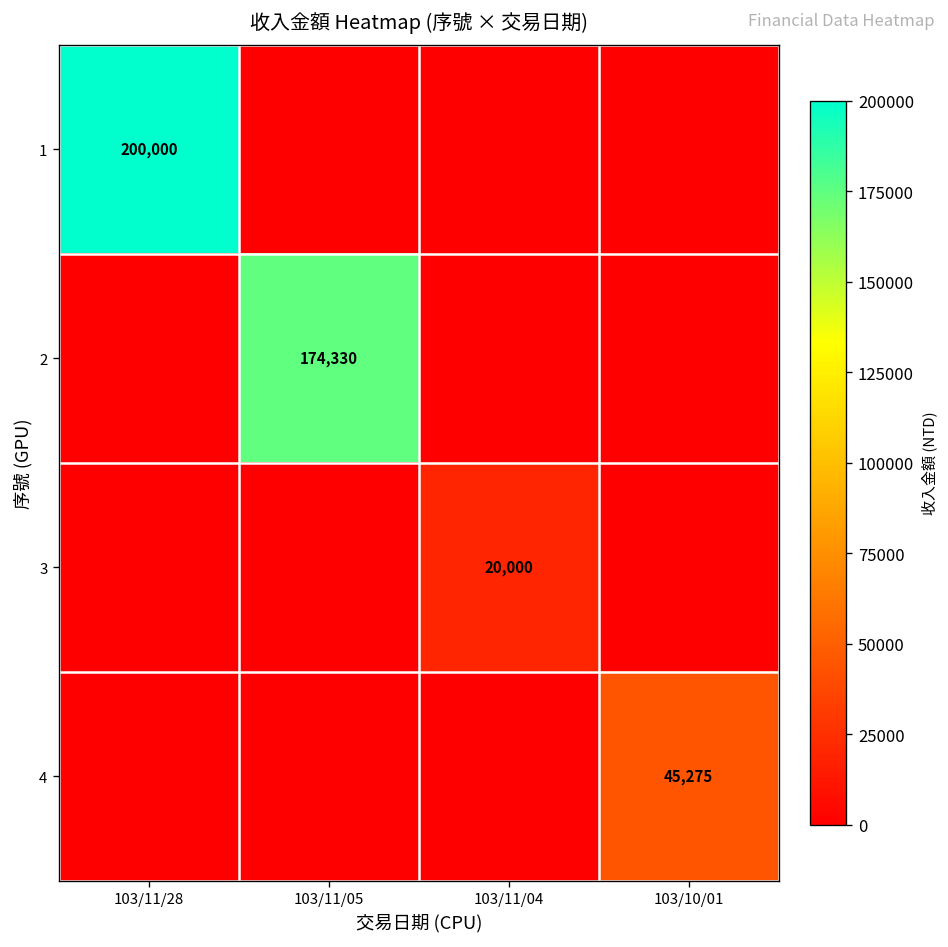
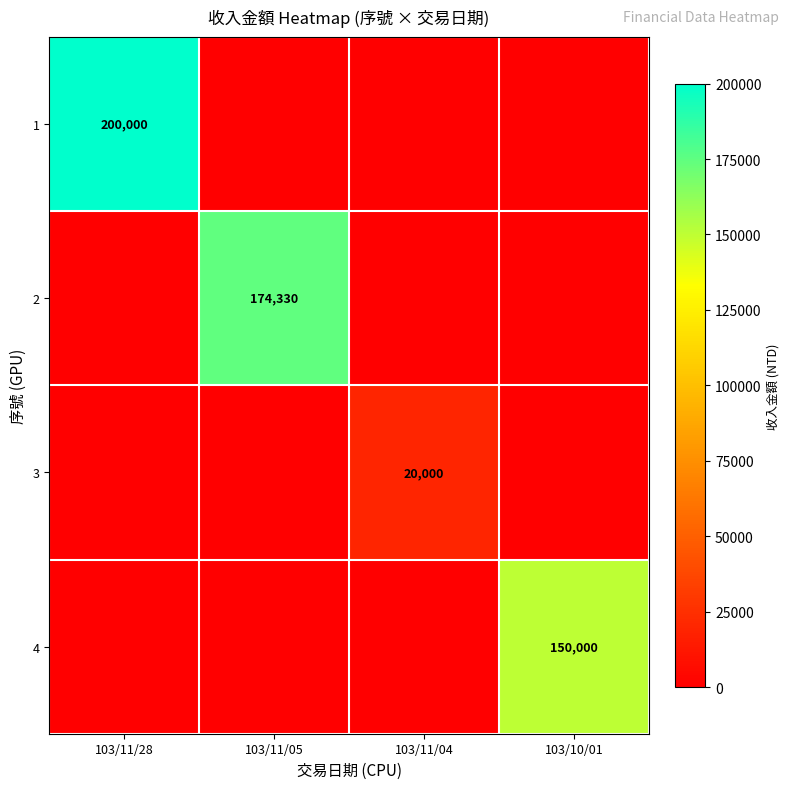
4, 103/10/01: 45,275 -> 150,000
